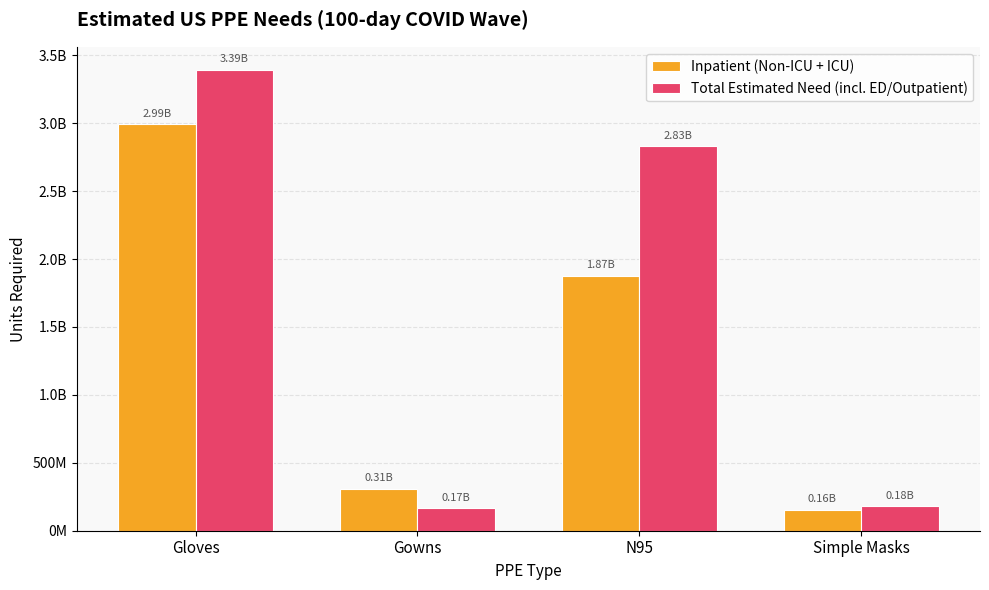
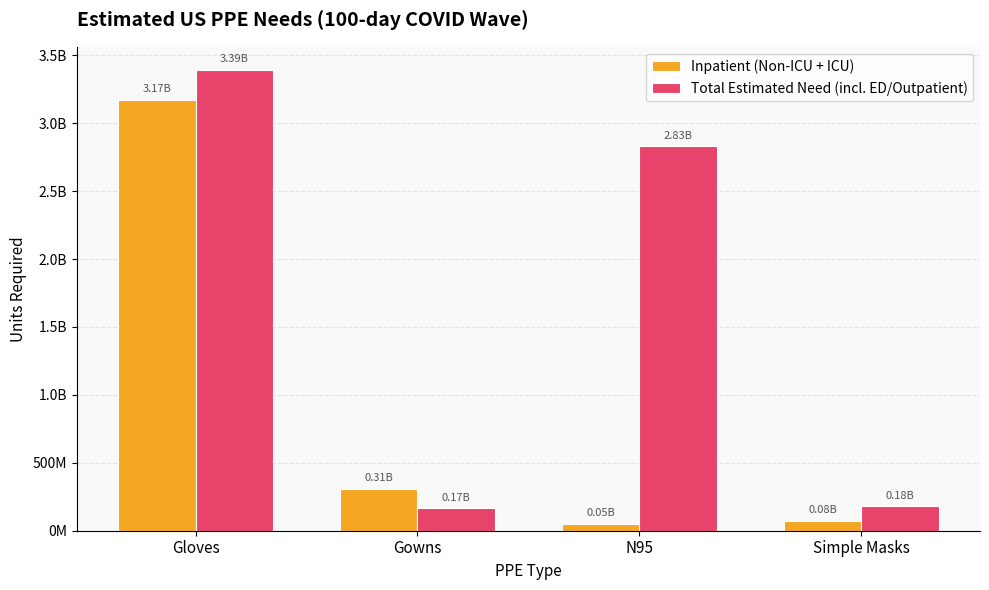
Inpatient (Non-ICU + ICU), Gloves: 2.99B -> 3.17B
Inpatient (Non-ICU + ICU), N95: 1.87B -> 0.05B
Inpatient (Non-ICU + ICU), Simple Masks: 0.16B -> 0.08B
